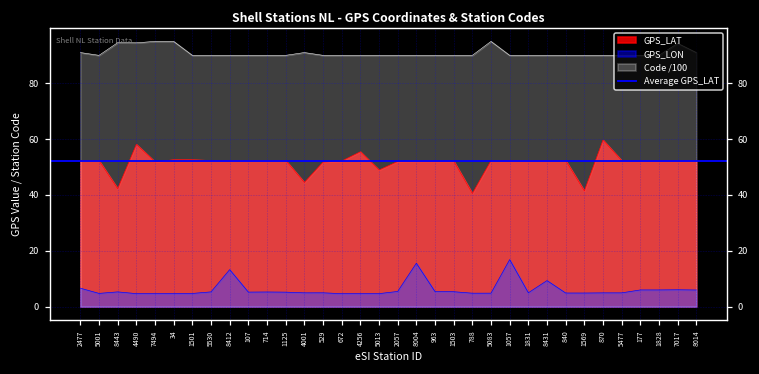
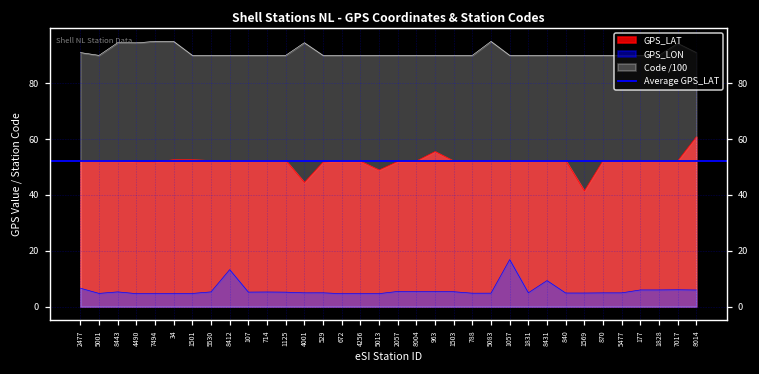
GPS_LAT, 8443: 42 -> 52
GPS_LAT, 4490: 58 -> 52
Code /100, 4001: 91 -> 95
GPS_LAT, 4256: 55 -> 52
GPS_LON, 8004: 16 -> 5
GPS_LAT, 963: 52 -> 56
GPS_LAT, 788: 41 -> 52
GPS_LAT, 870: 60 -> 52
GPS_LAT, 8014: 52 -> 61
